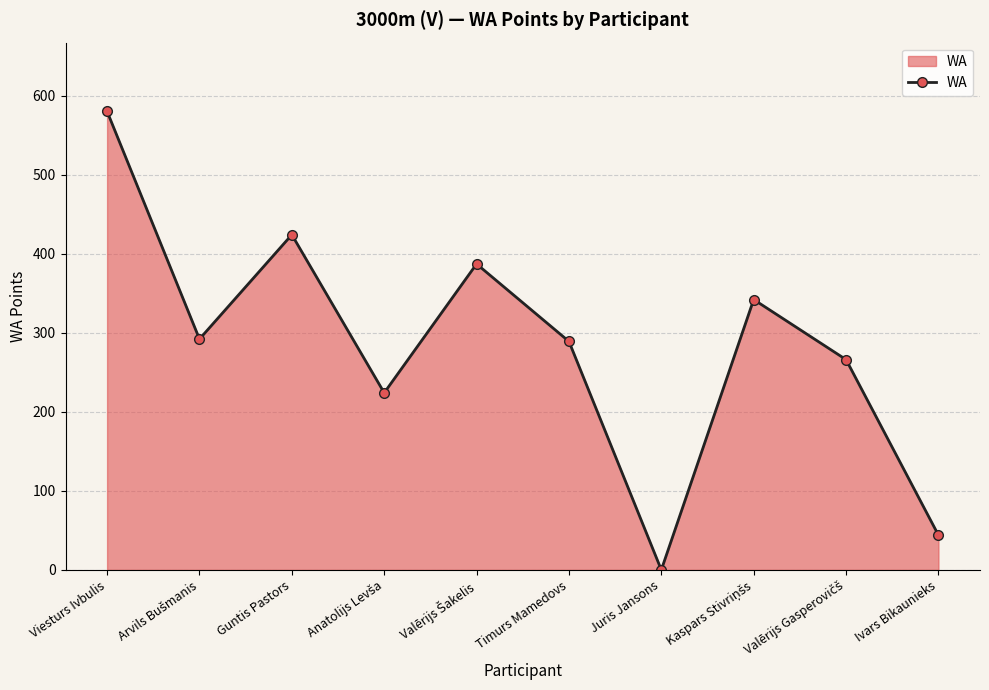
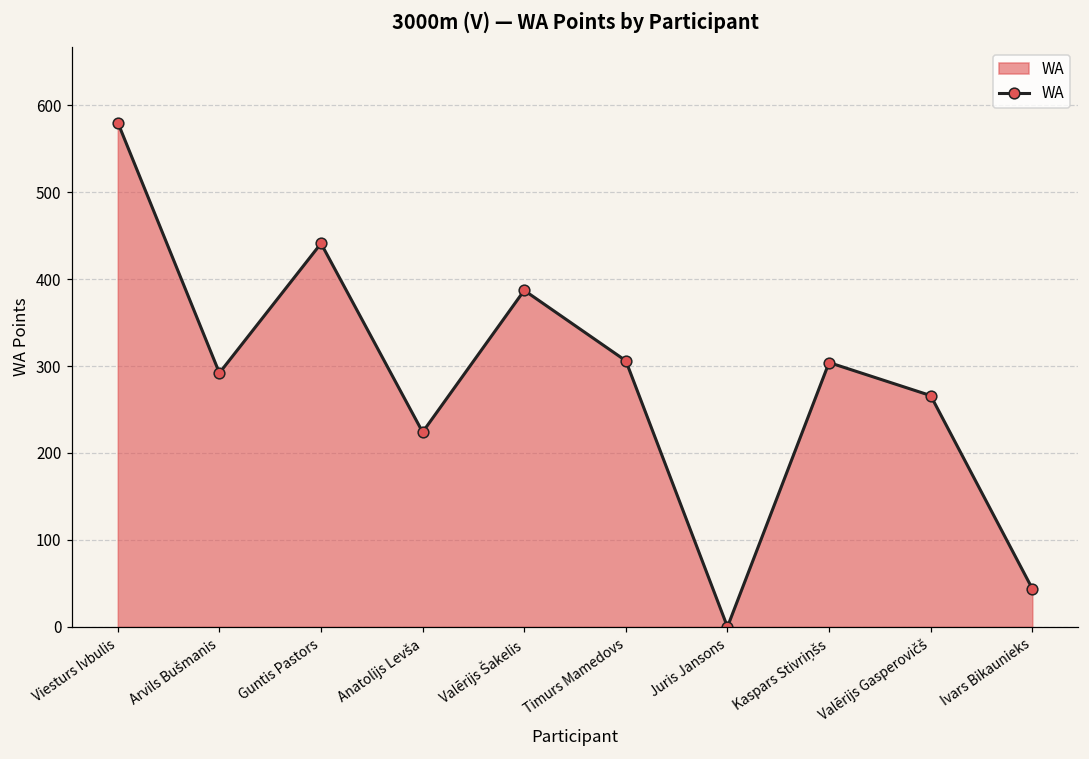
Guntis Pastors: 420 -> 440
Timurs Mamedovs: 290 -> 310
Kaspars Stivriņšs: 340 -> 300
